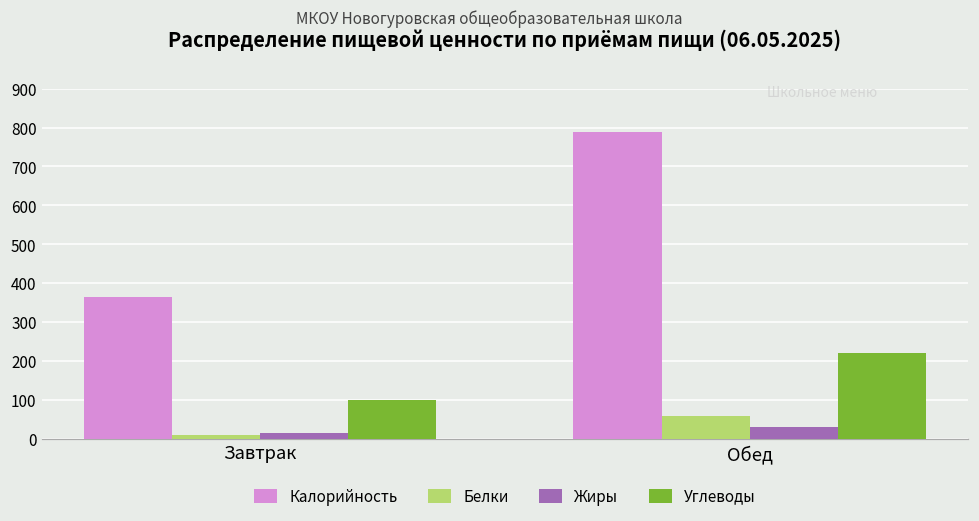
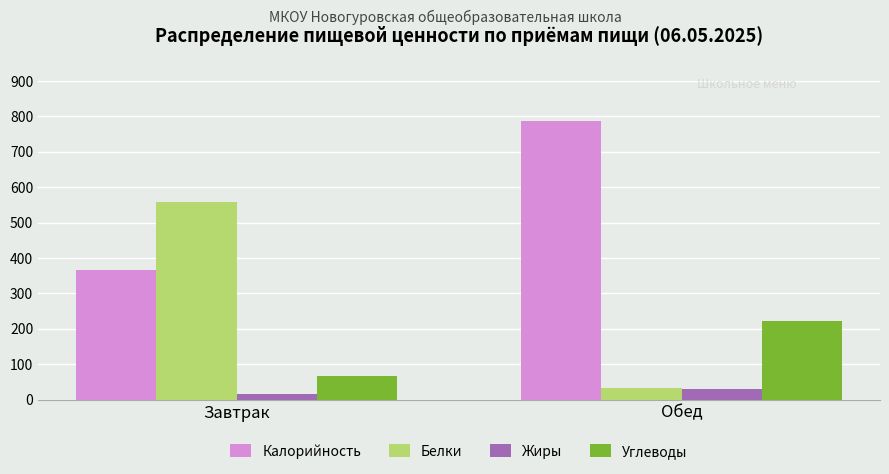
Белки, Завтрак: 10 -> 560
Углеводы, Завтрак: 100 -> 70
Белки, Обед: 60 -> 30
